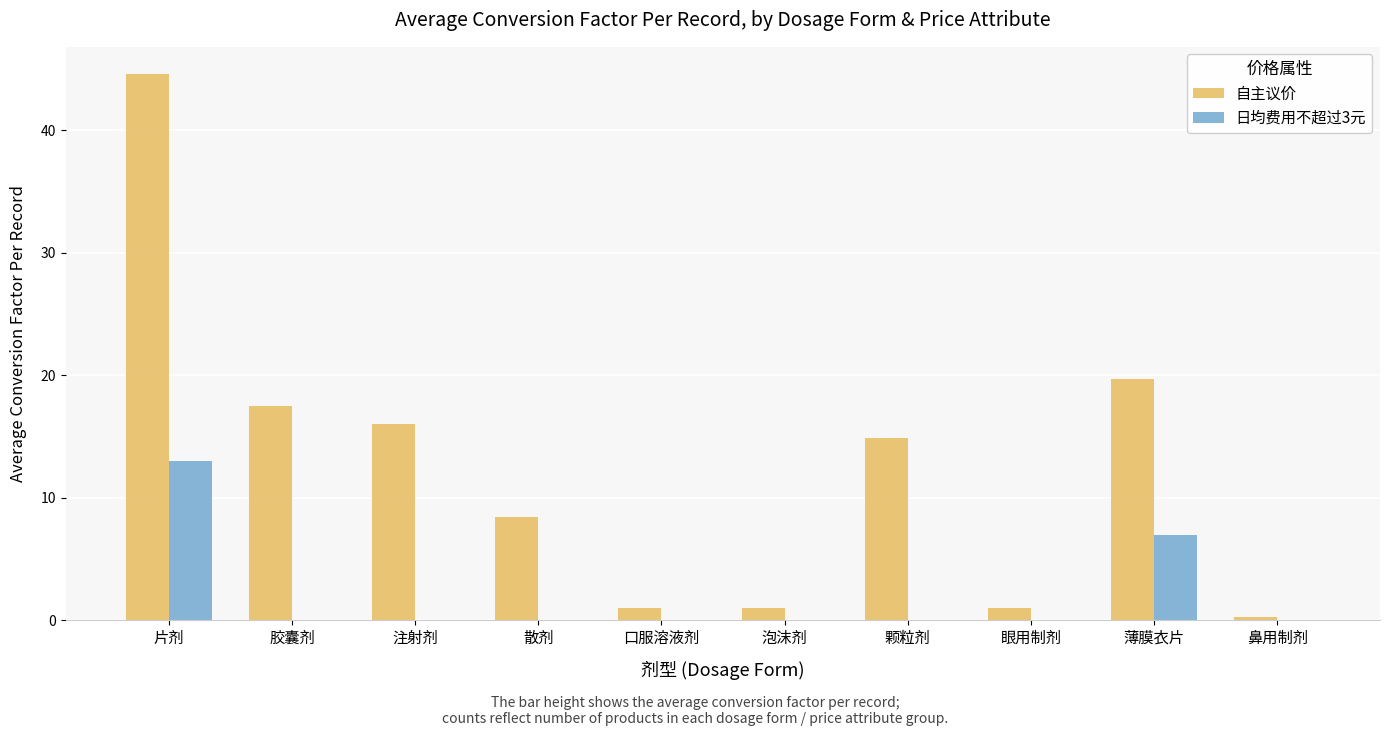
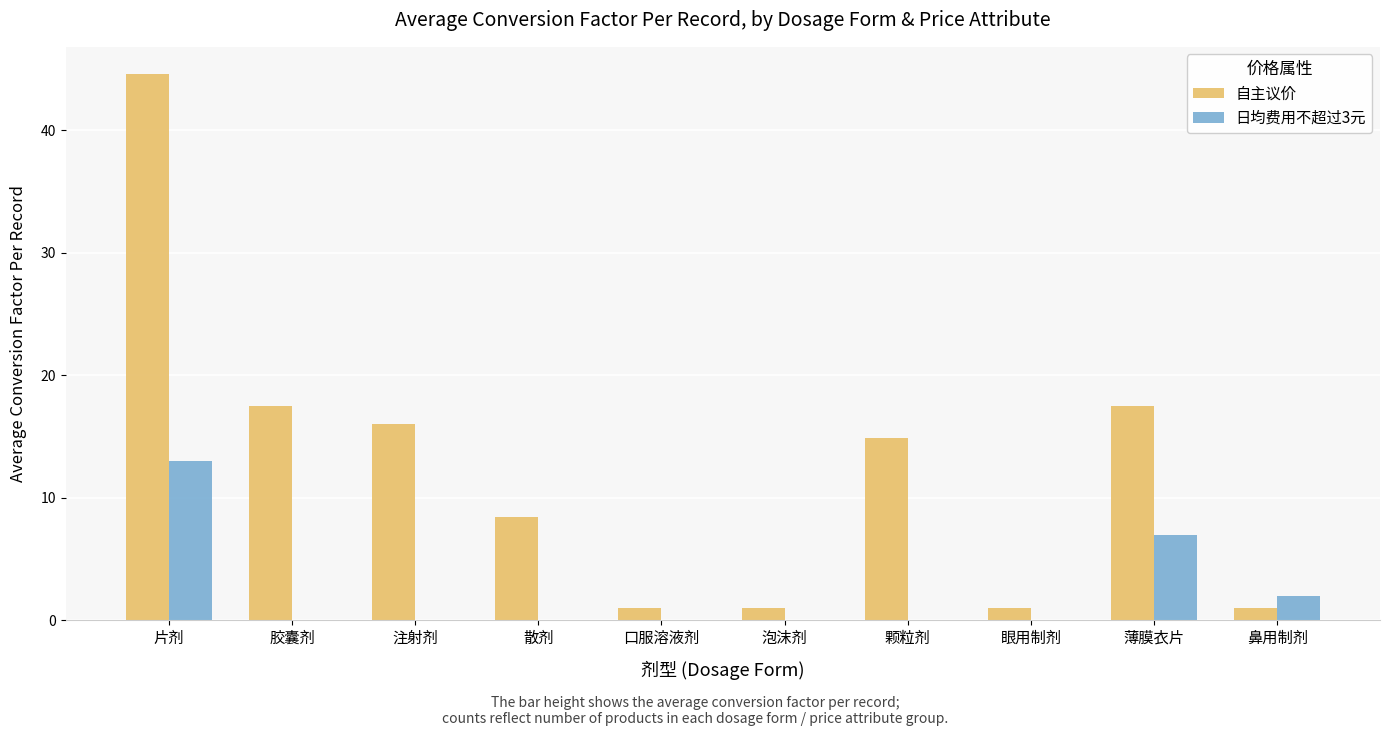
自主议价, 薄膜衣片: 19.7 -> 17.5
自主议价, 鼻用制剂: 0.3 -> 1.0
日均费用不超过3元, 鼻用制剂: 0 -> 2
